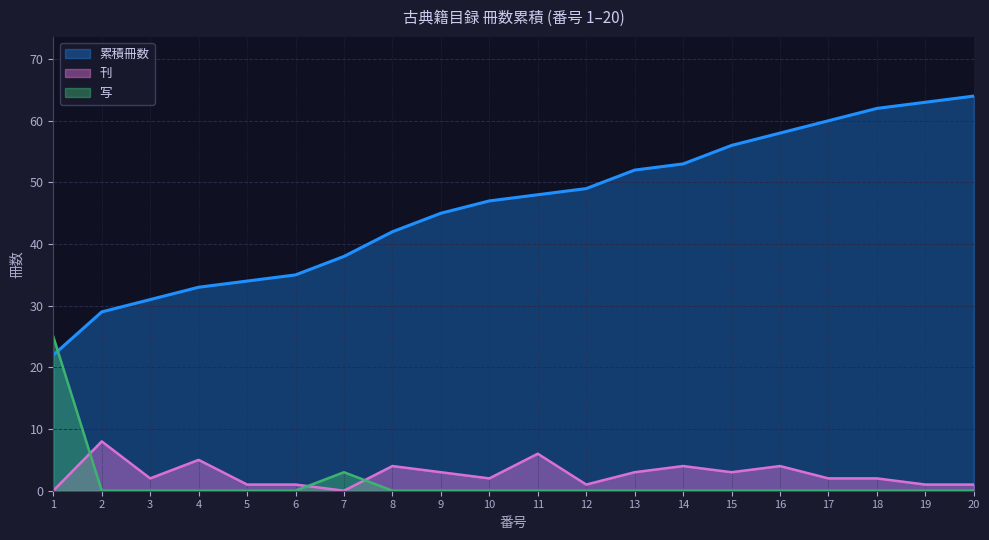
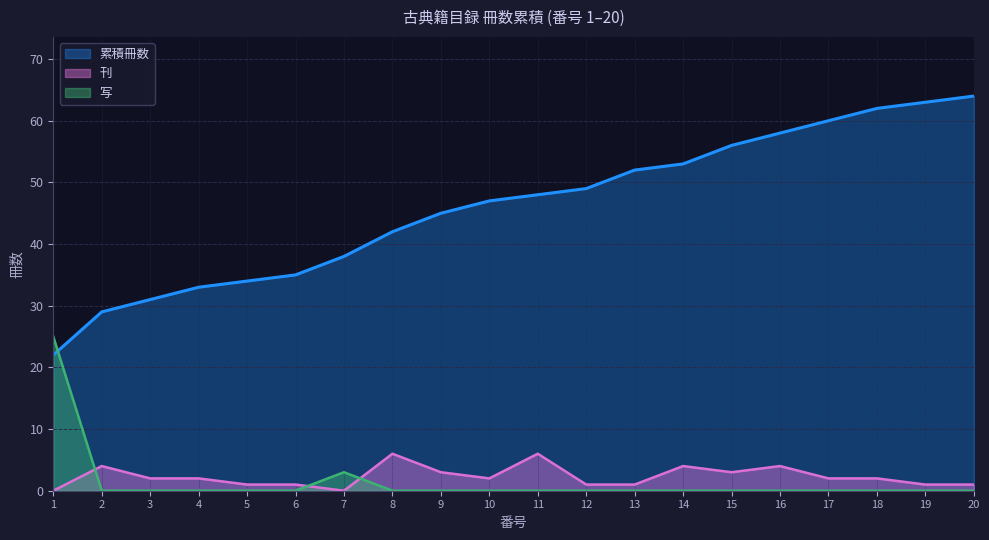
刊, 2: 8 -> 4
刊, 4: 5 -> 2
刊, 8: 4 -> 6
刊, 13: 3 -> 1
